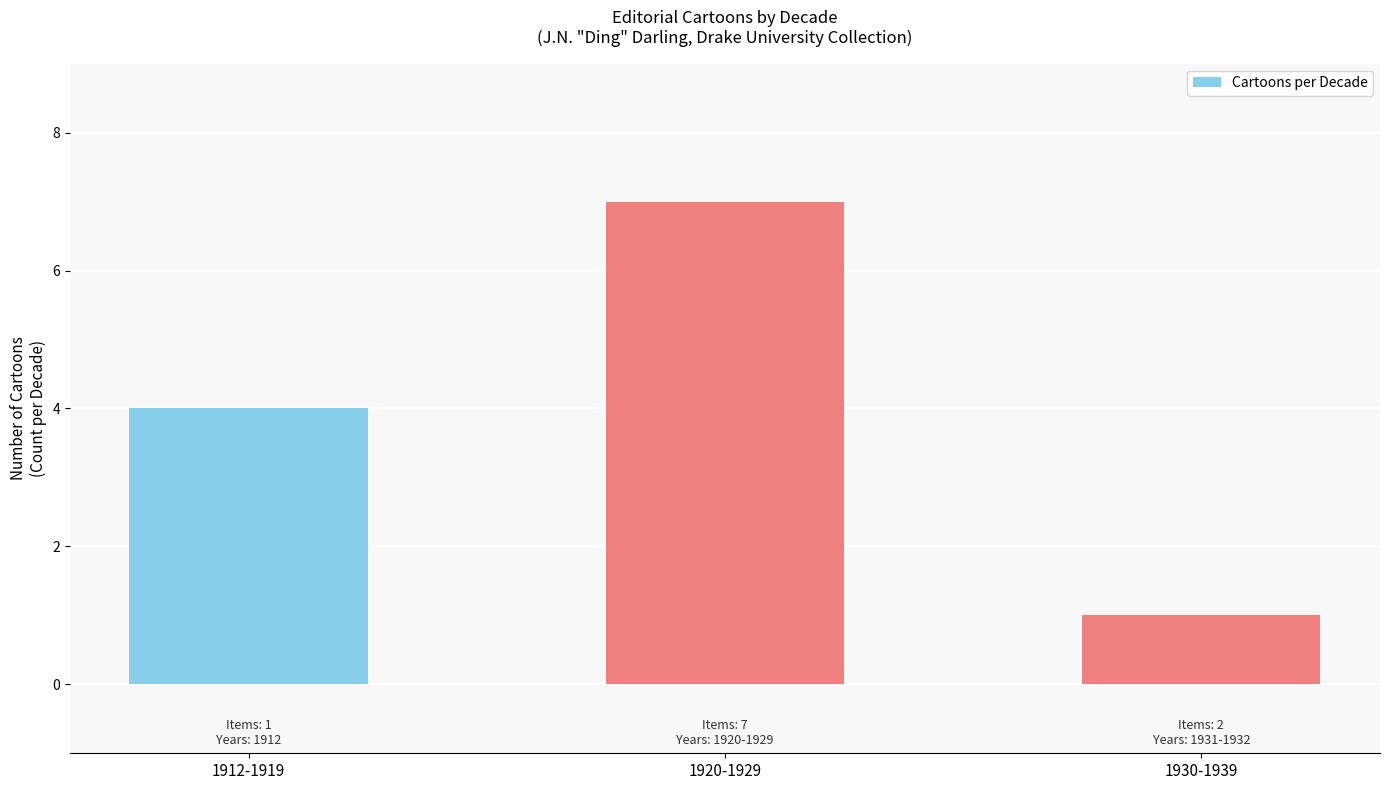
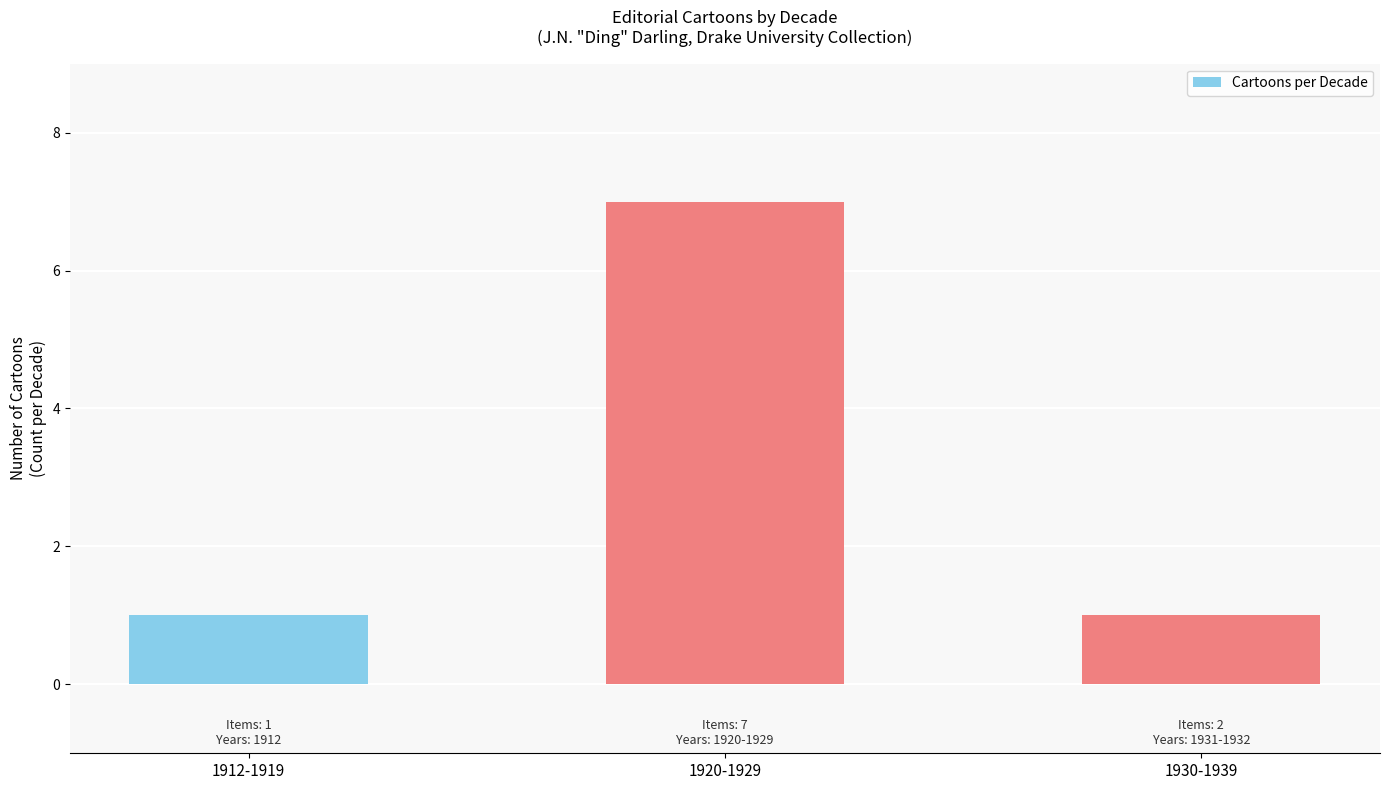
1912-1919: 4 -> 1
